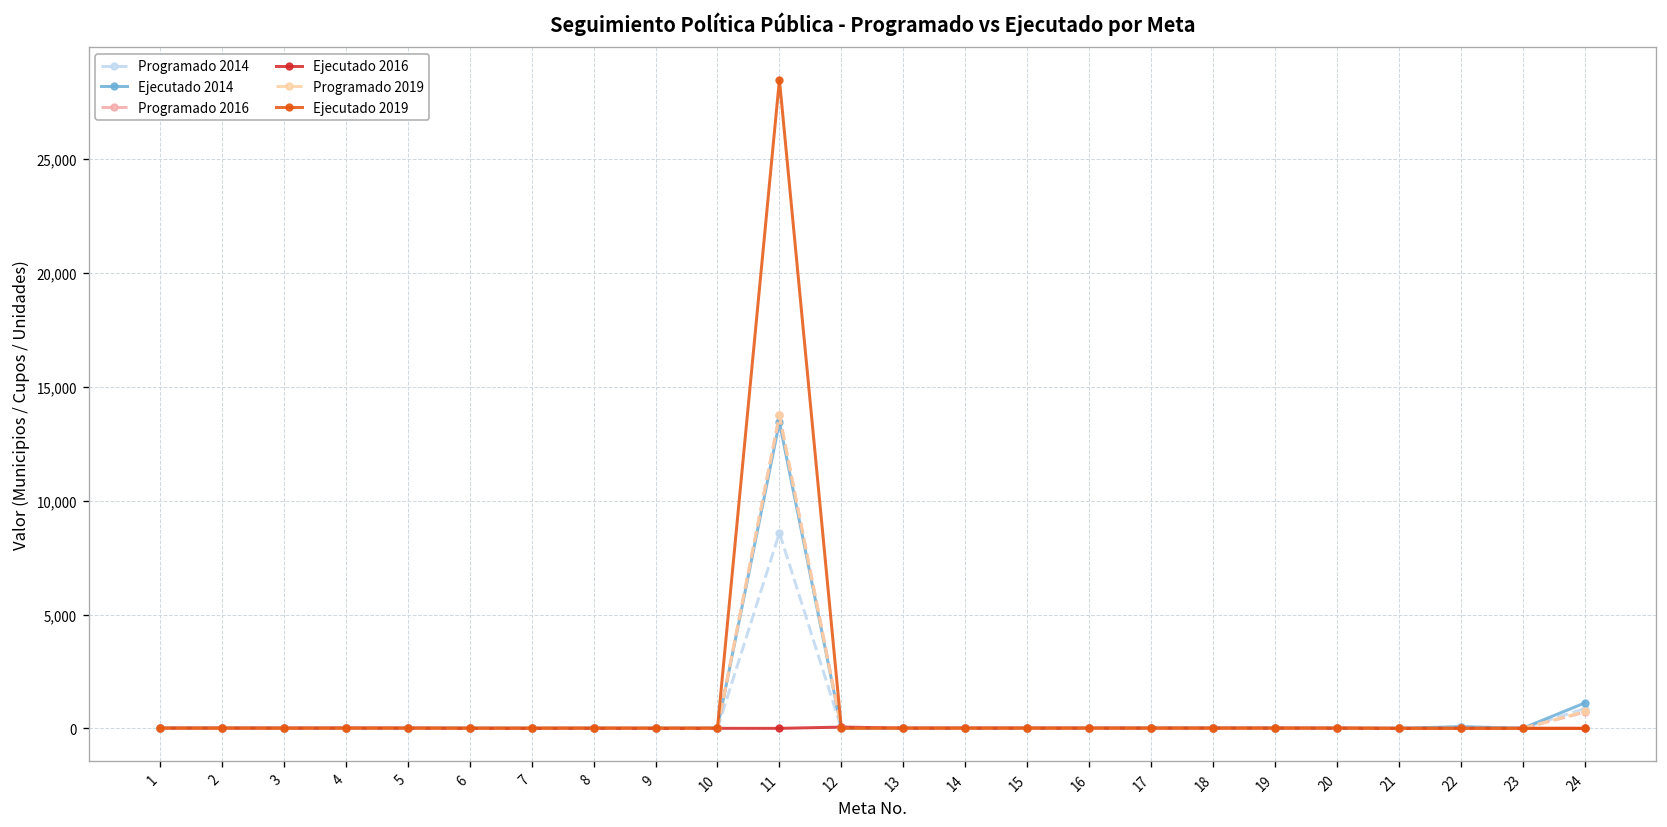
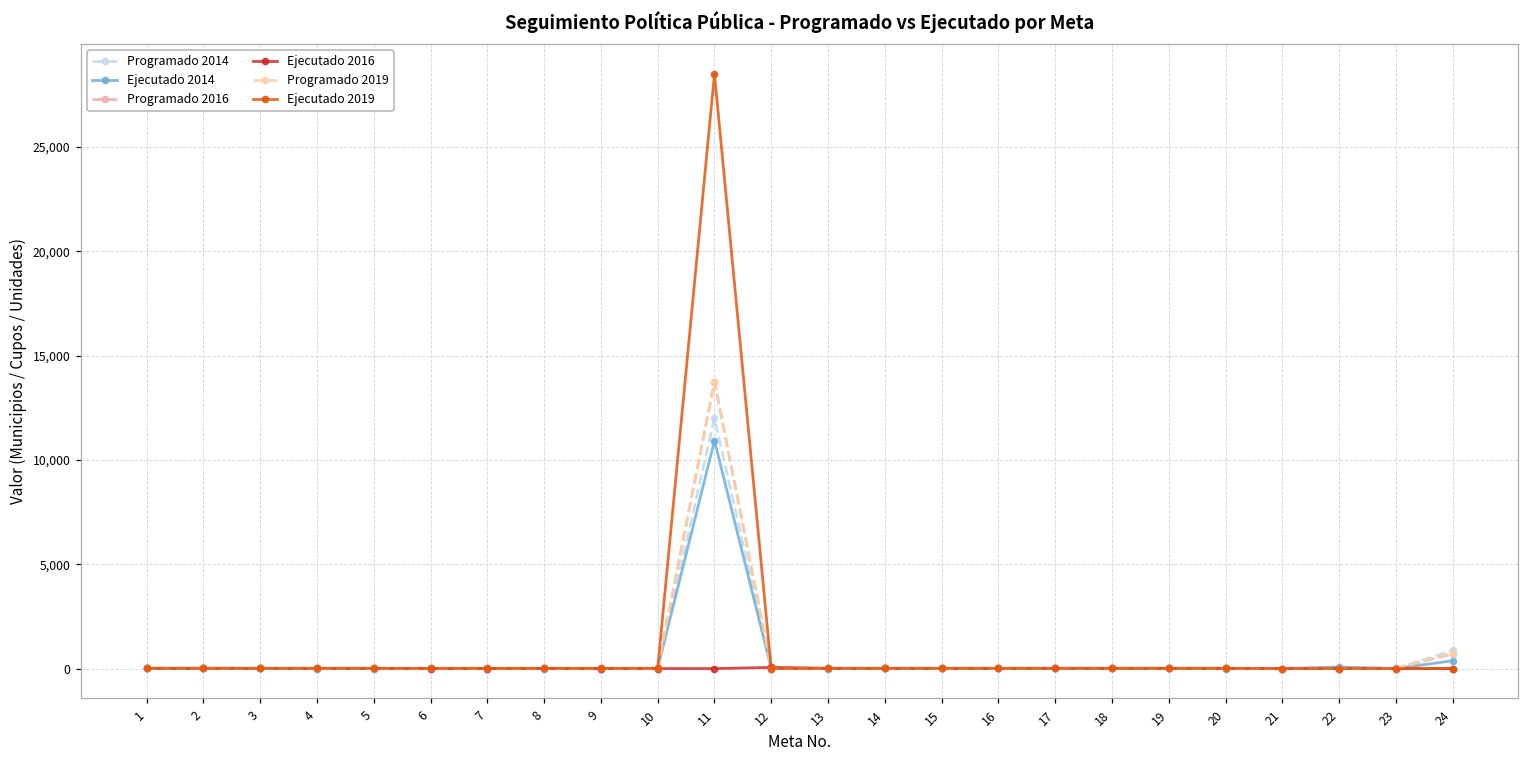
Programado 2014, 11: 8,600 -> 12,000
Ejecutado 2014, 11: 13,400 -> 10,900
Ejecutado 2014, 24: 1,100 -> 400
